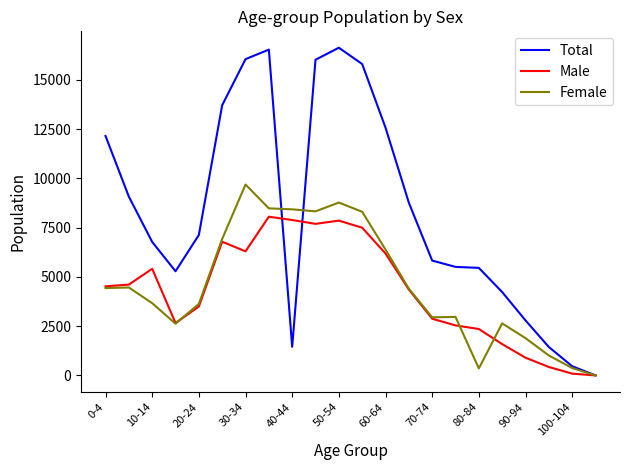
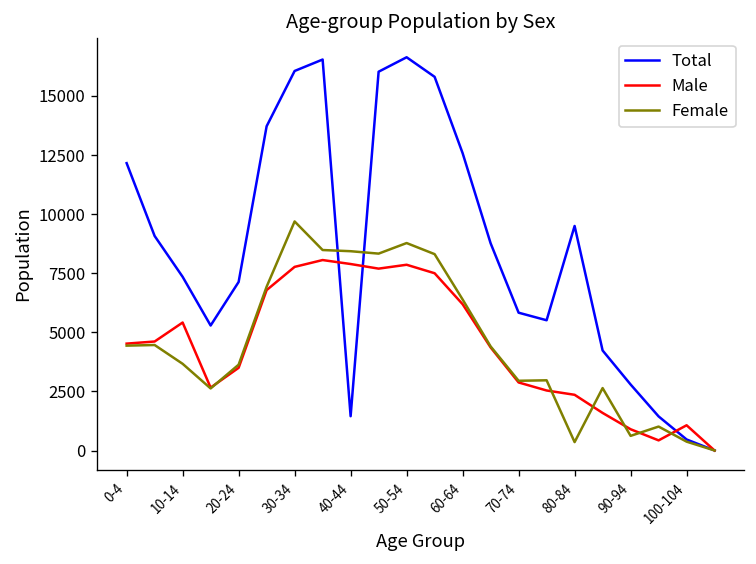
Total, 10-14: 6800 -> 7300
Male, 30-34: 6300 -> 7800
Total, 80-84: 5500 -> 9500
Female, 90-94: 1900 -> 600
Male, 100-104: 100 -> 1100
